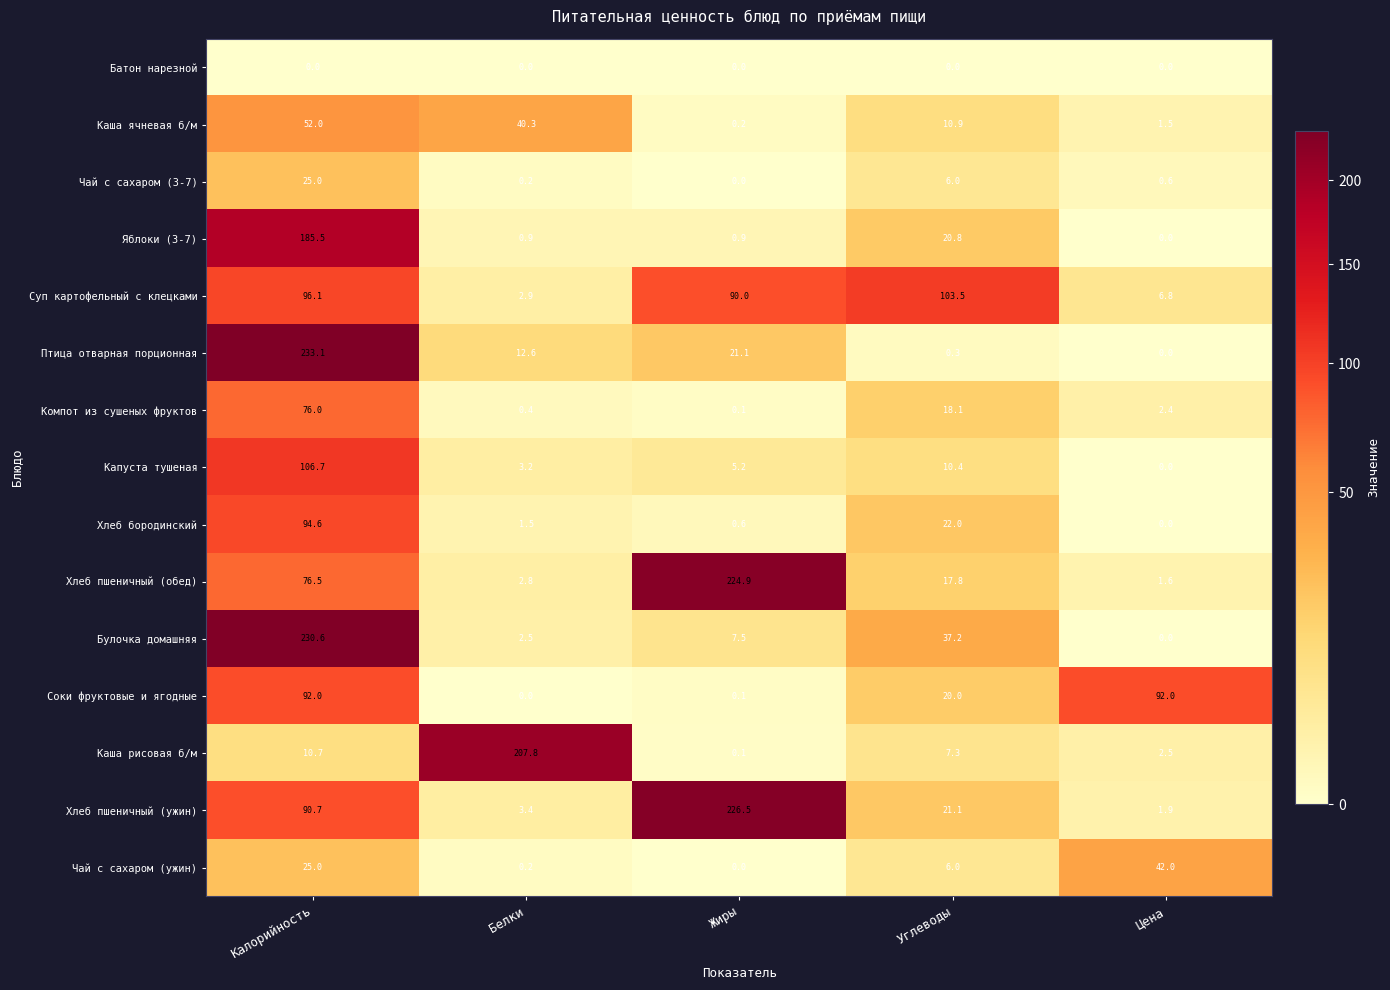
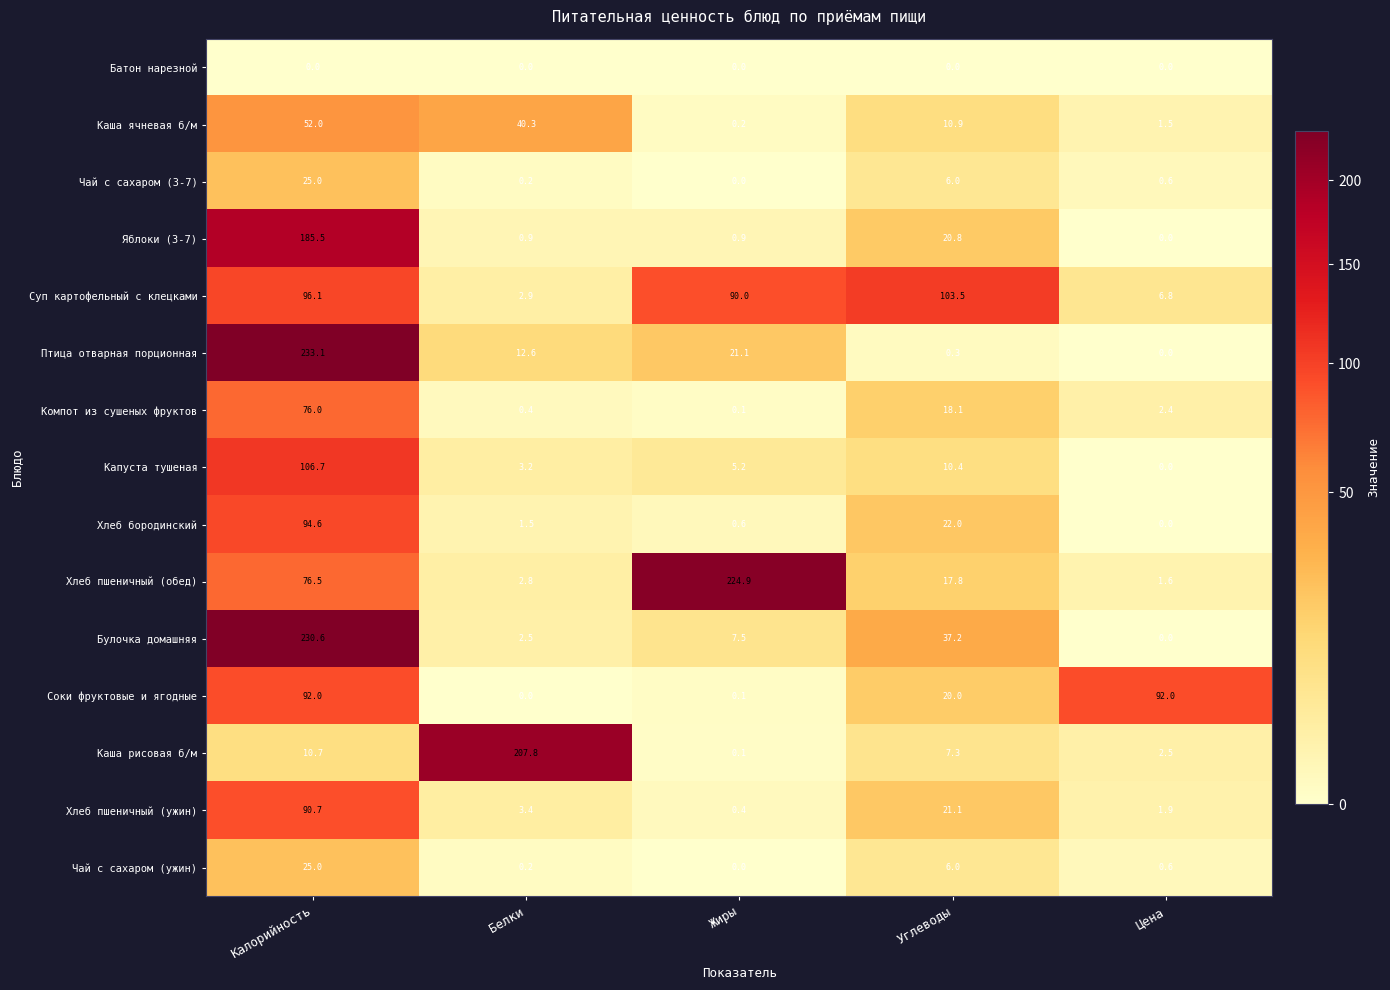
Хлеб пшеничный (ужин), Жиры: 226.5 -> 0.4
Чай с сахаром (ужин), Цена: 42.0 -> 0.6
